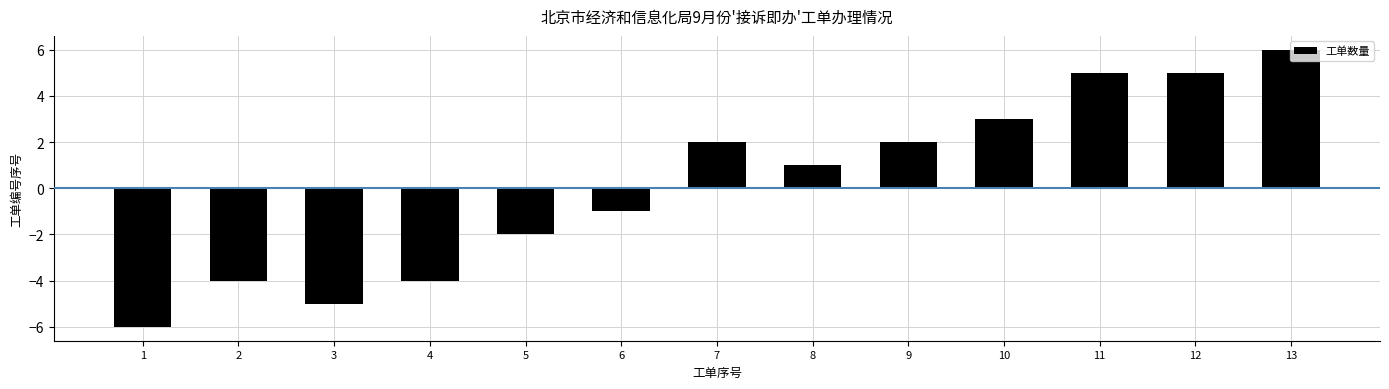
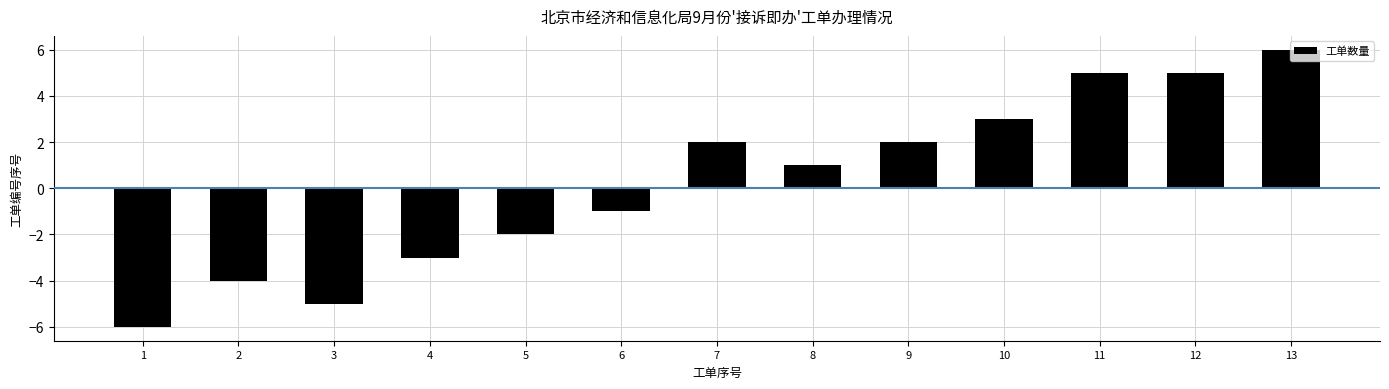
4: -4.0 -> -3.0
